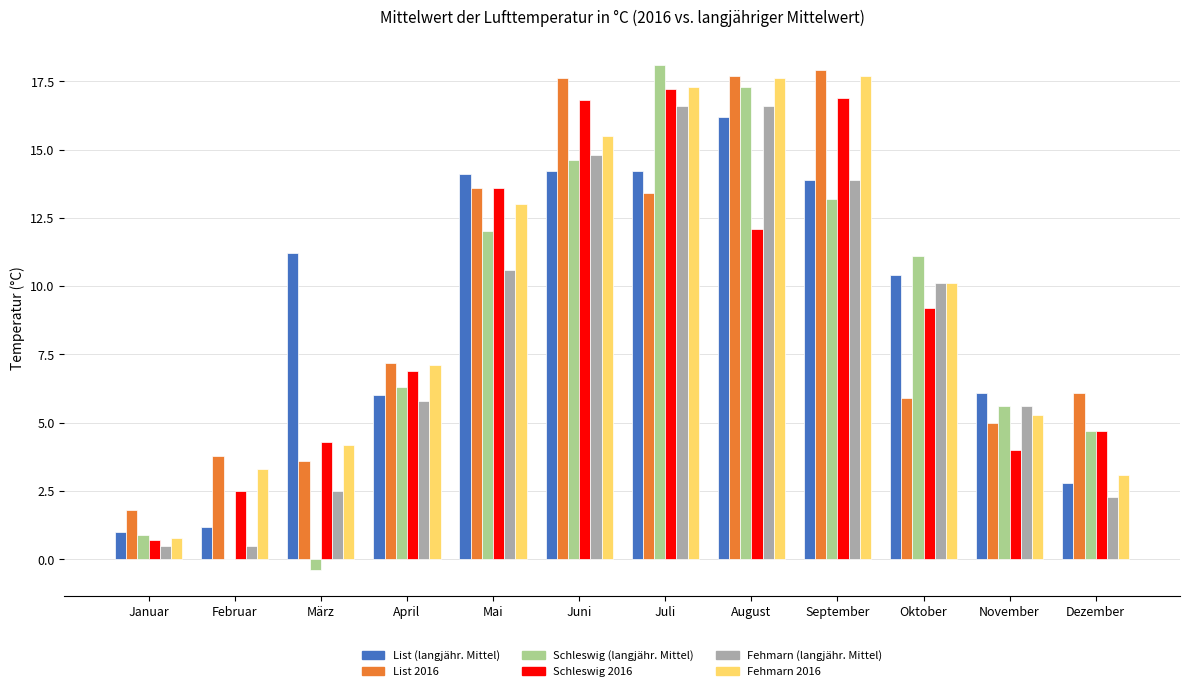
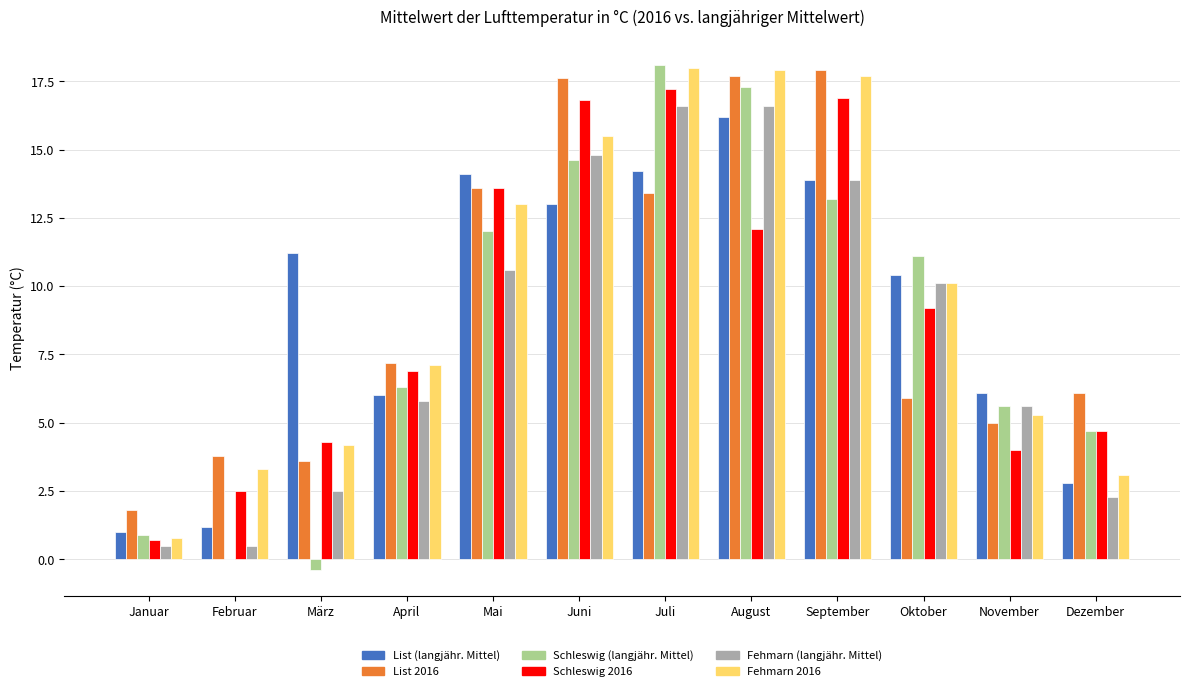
List (langjähr. Mittel), Juni: 14.2 -> 13.0
Fehmarn 2016, Juli: 17.3 -> 18.0
Fehmarn 2016, August: 17.6 -> 17.9
